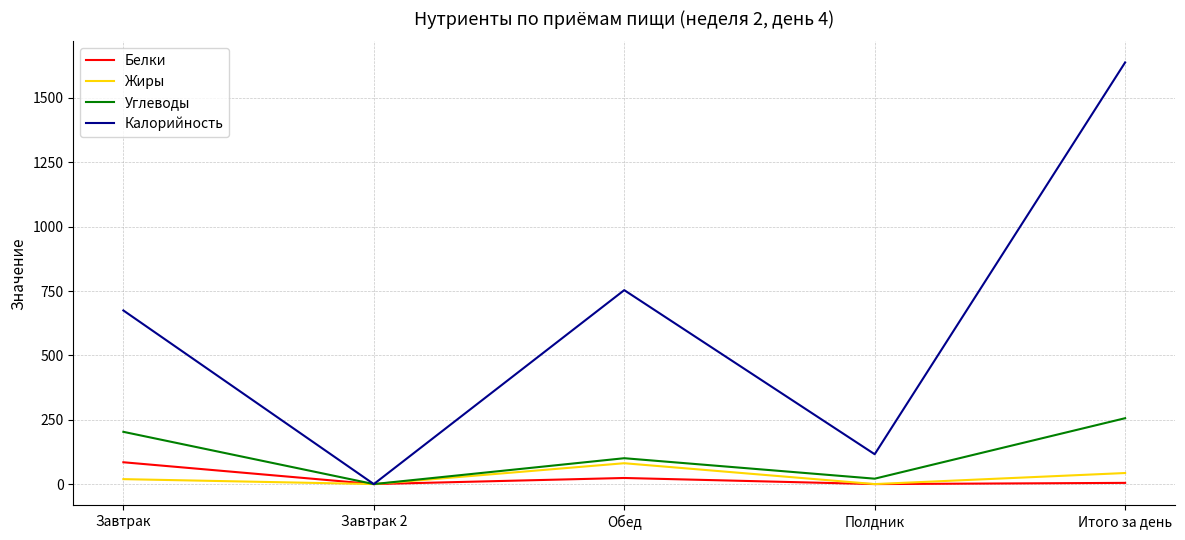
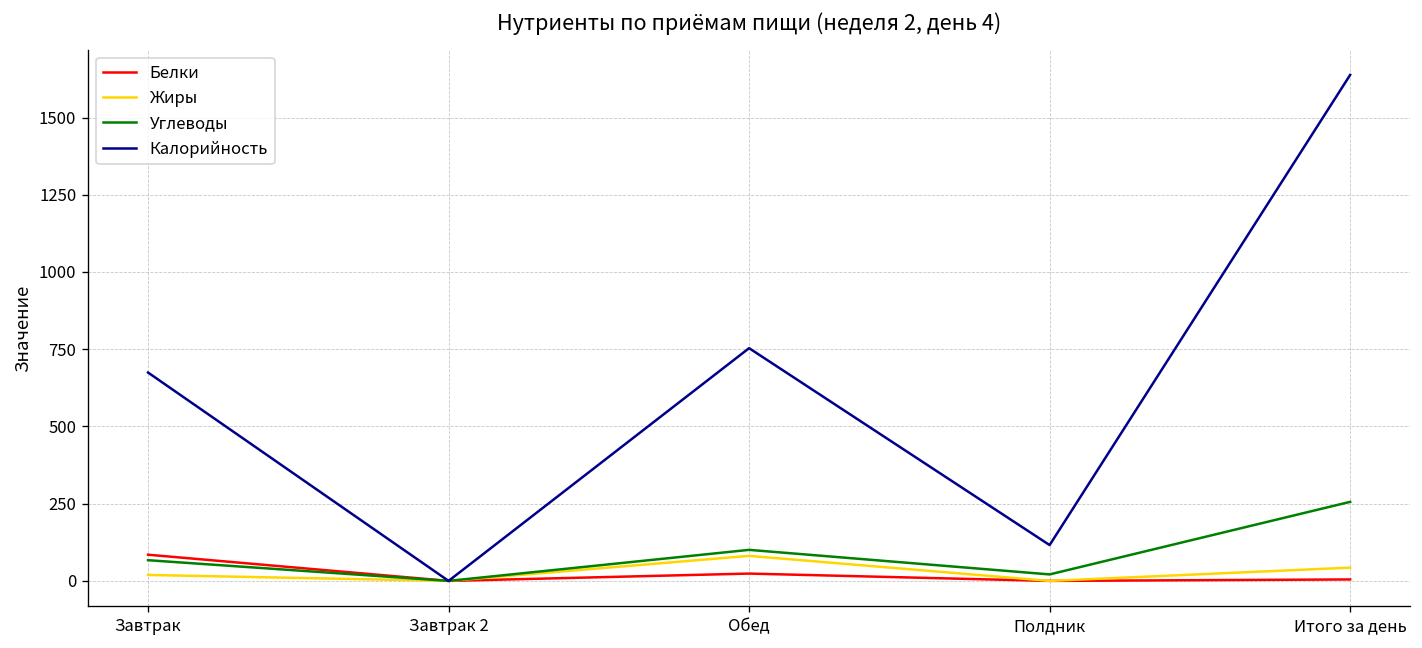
Углеводы, Завтрак: 200 -> 70
